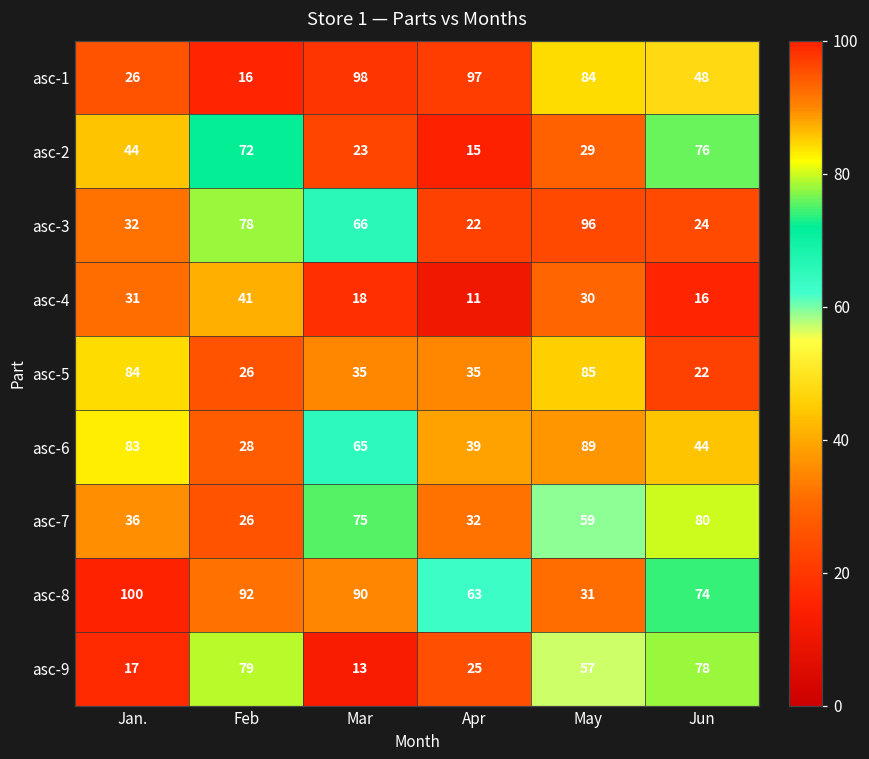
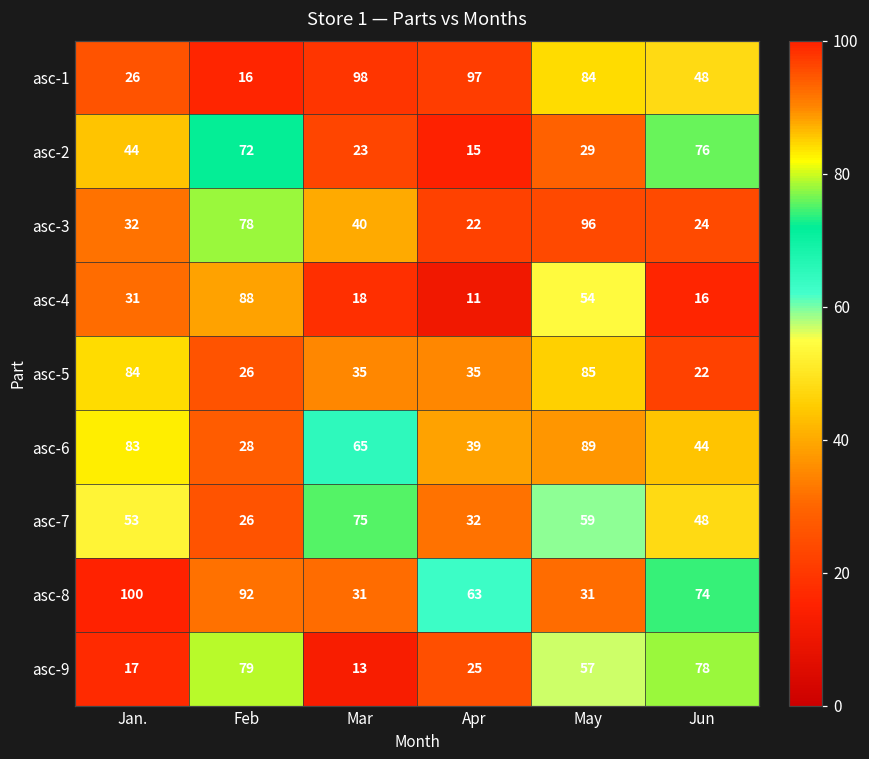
asc-3, Mar: 66 -> 40
asc-4, Feb: 41 -> 88
asc-4, May: 30 -> 54
asc-7, Jan.: 36 -> 53
asc-7, Jun: 80 -> 48
asc-8, Mar: 90 -> 31
